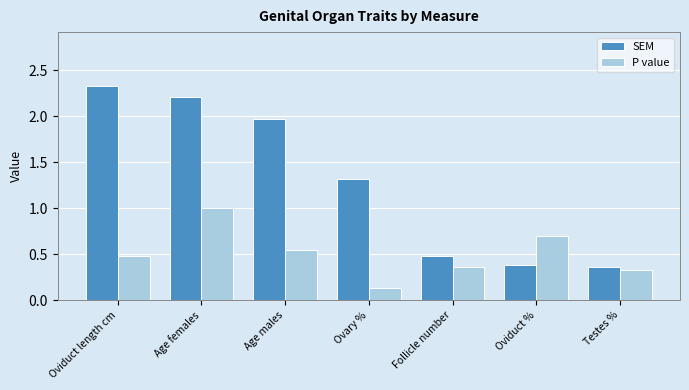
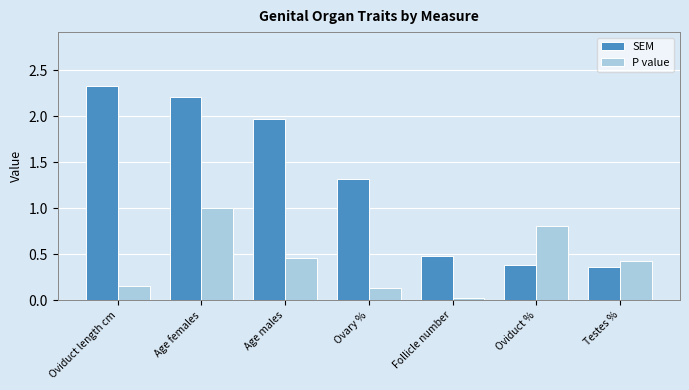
P value, Oviduct length cm: 0.5 -> 0.2
P value, Age males: 0.55 -> 0.46
P value, Follicle number: 0.4 -> 0.0
P value, Oviduct %: 0.7 -> 0.8
P value, Testes %: 0.3 -> 0.4
